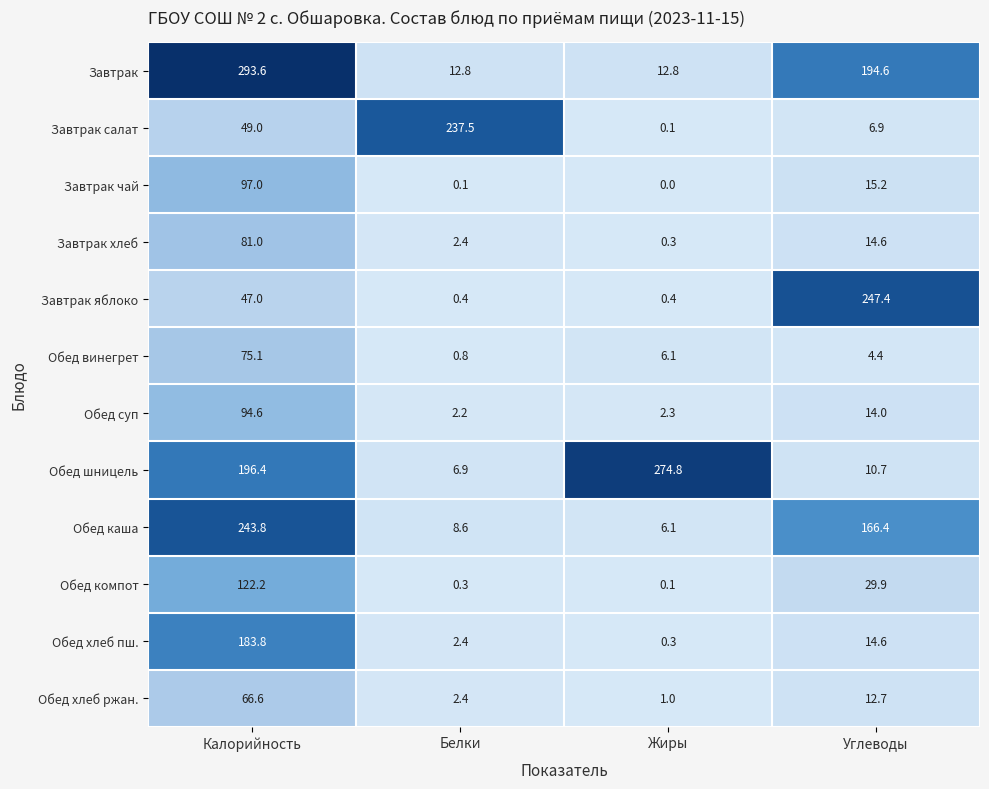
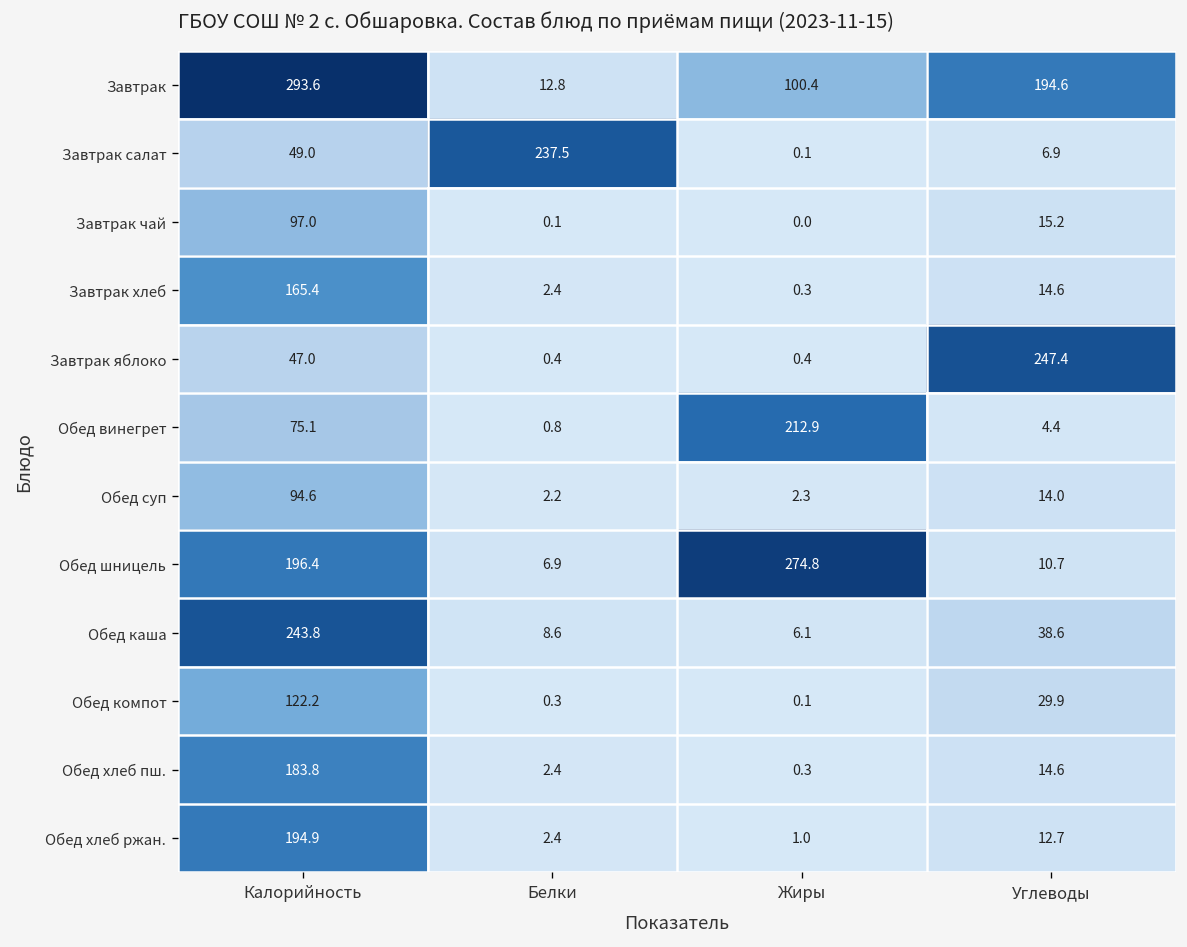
Завтрак, Жиры: 12.8 -> 100.4
Завтрак хлеб, Калорийность: 81.0 -> 165.4
Обед винегрет, Жиры: 6.1 -> 212.9
Обед каша, Углеводы: 166.4 -> 38.6
Обед хлеб ржан., Калорийность: 66.6 -> 194.9
